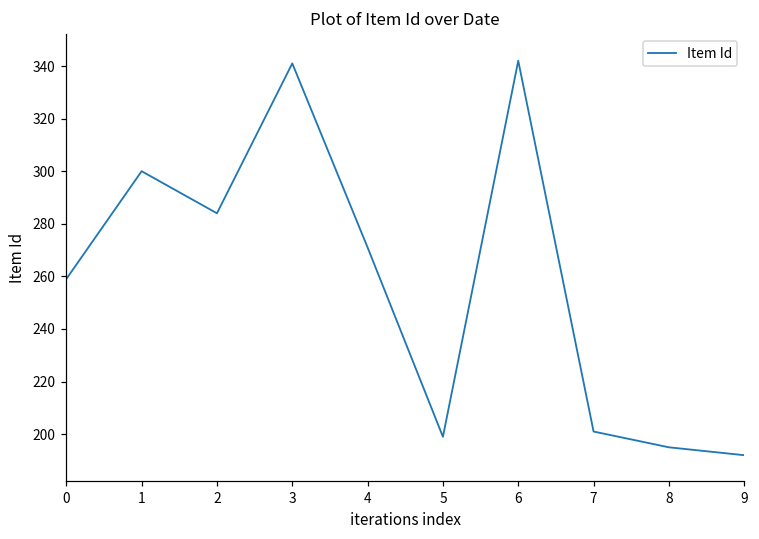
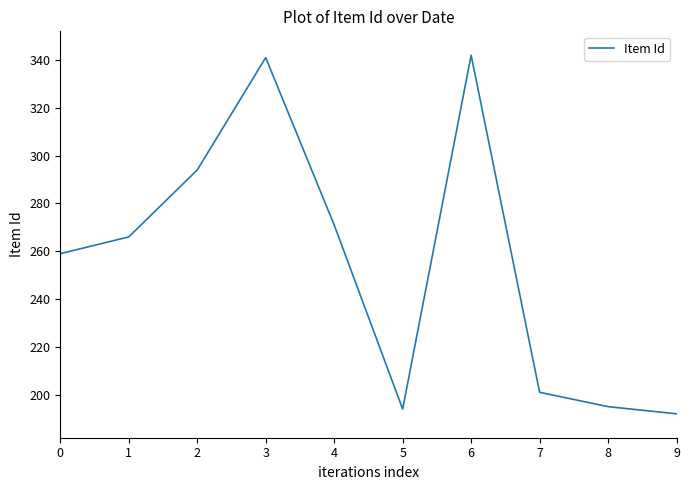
1: 300 -> 266
2: 284 -> 294
5: 199 -> 194
